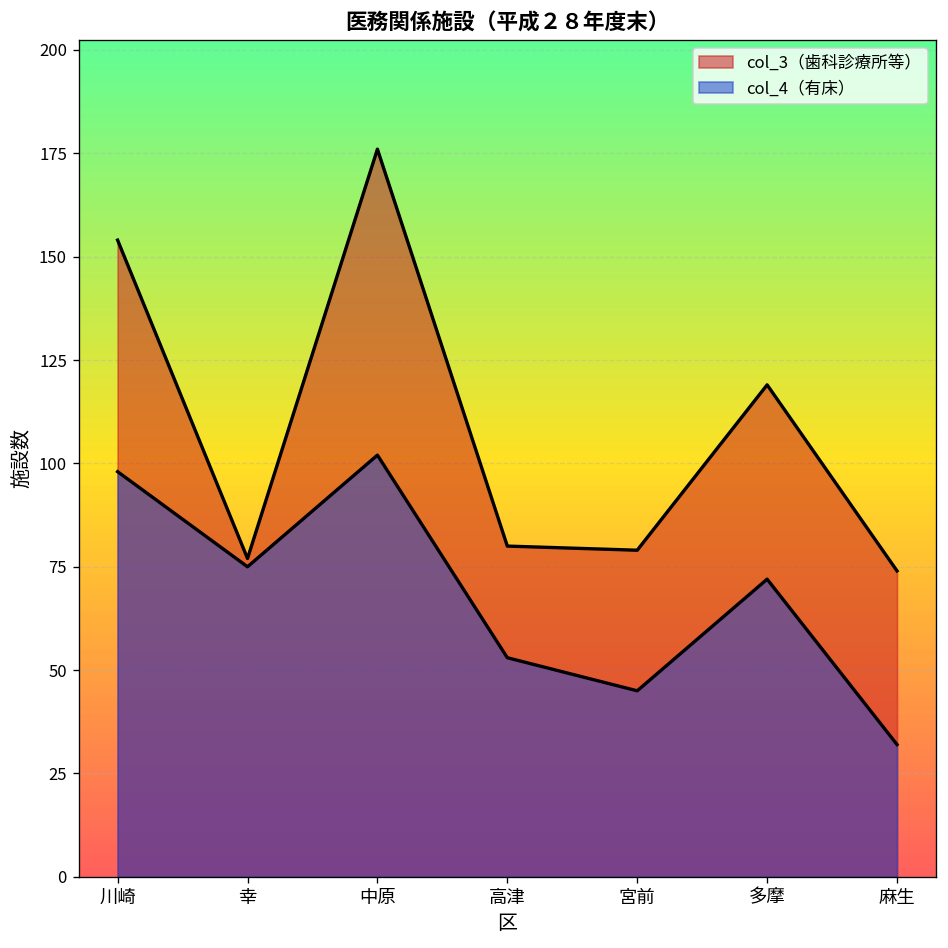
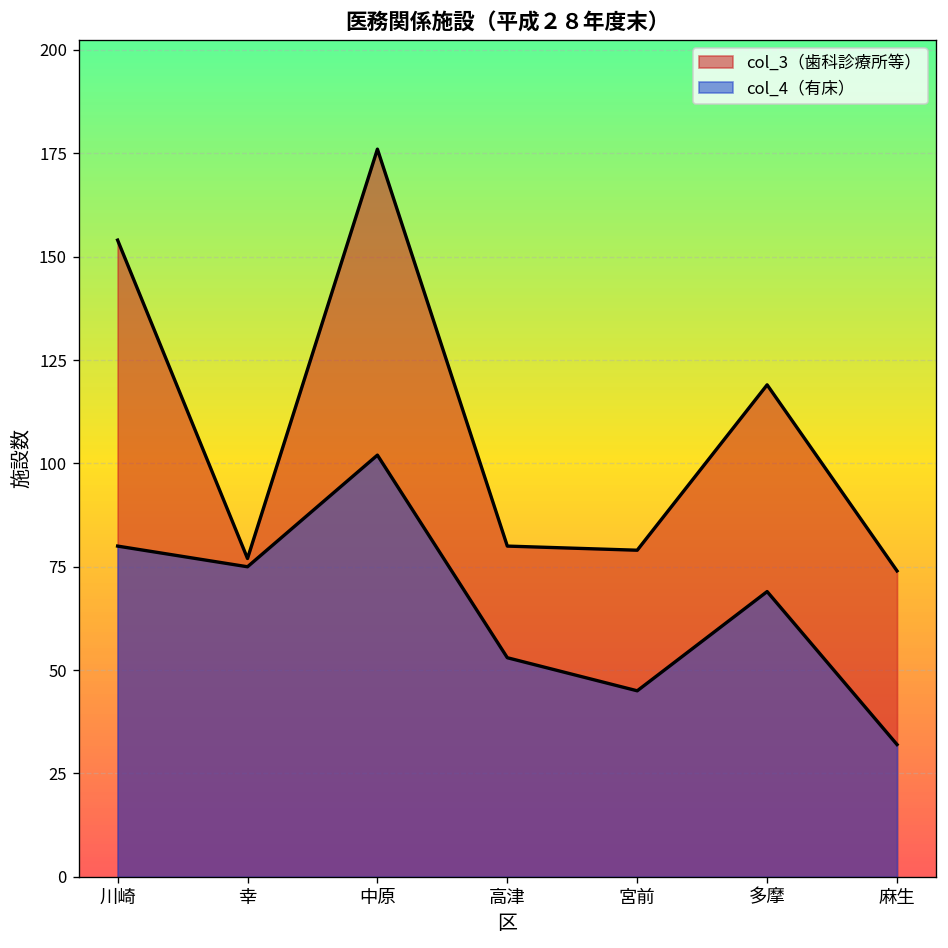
col_4（有床）, 川崎: 98 -> 80
col_4（有床）, 多摩: 72 -> 69
